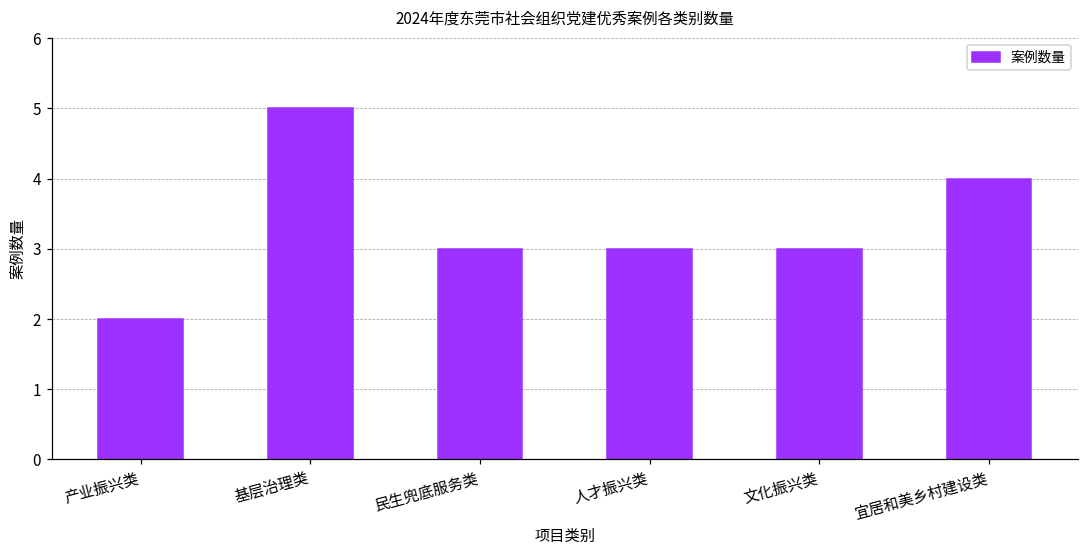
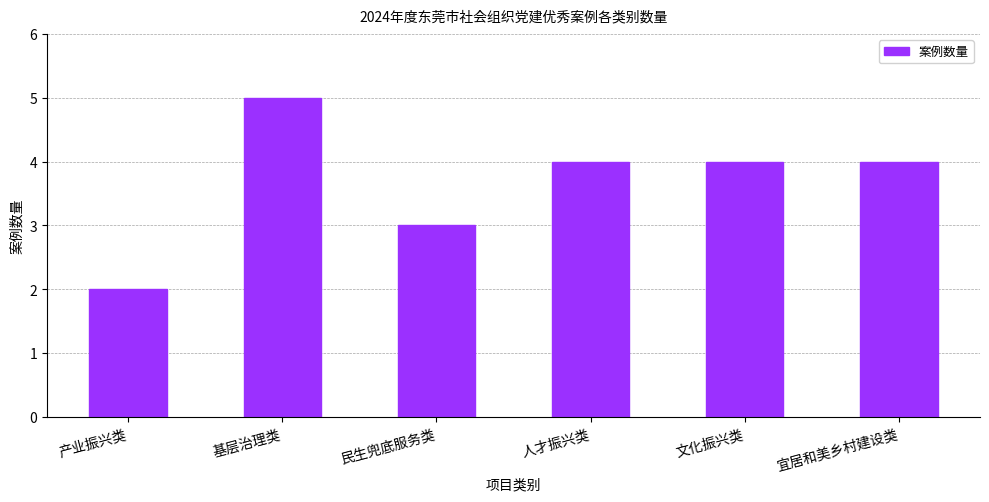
人才振兴类: 3 -> 4
文化振兴类: 3 -> 4
